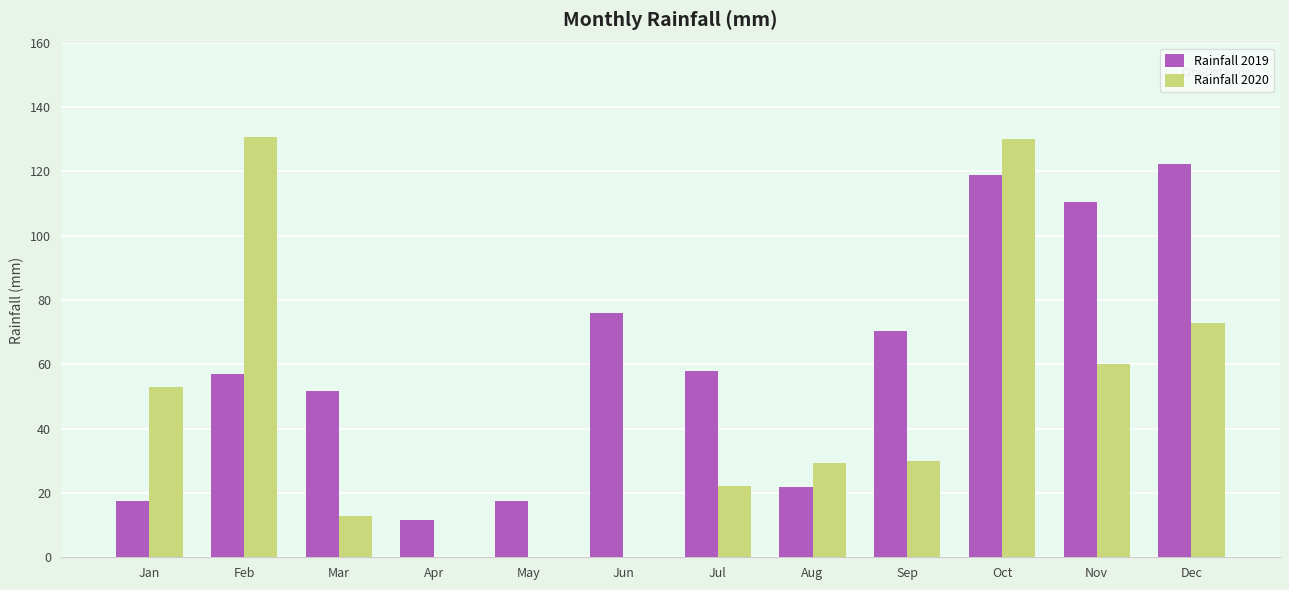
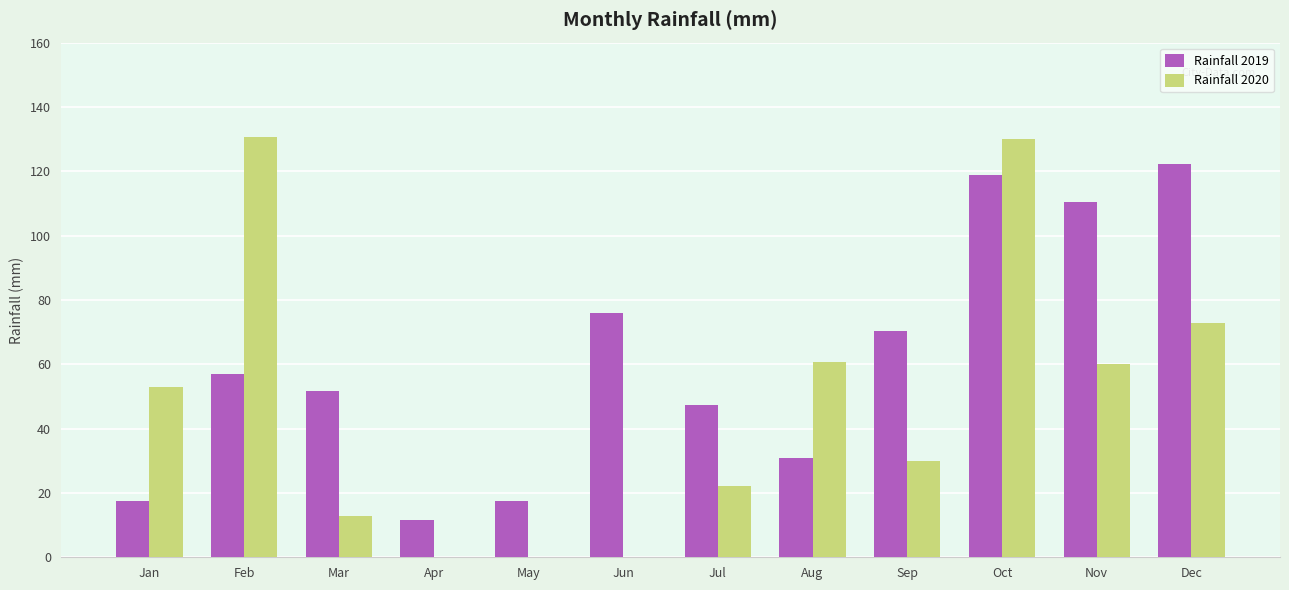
Rainfall 2019, Jul: 58 -> 47
Rainfall 2019, Aug: 22 -> 31
Rainfall 2020, Aug: 29 -> 61
